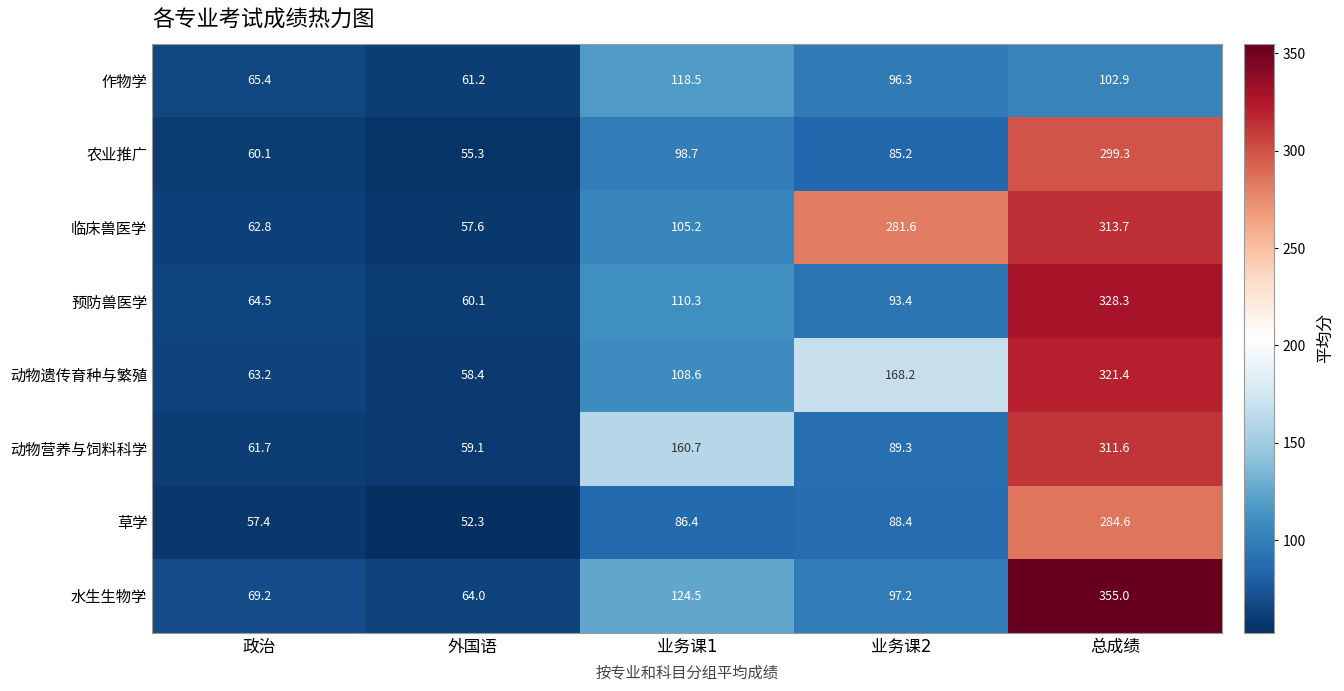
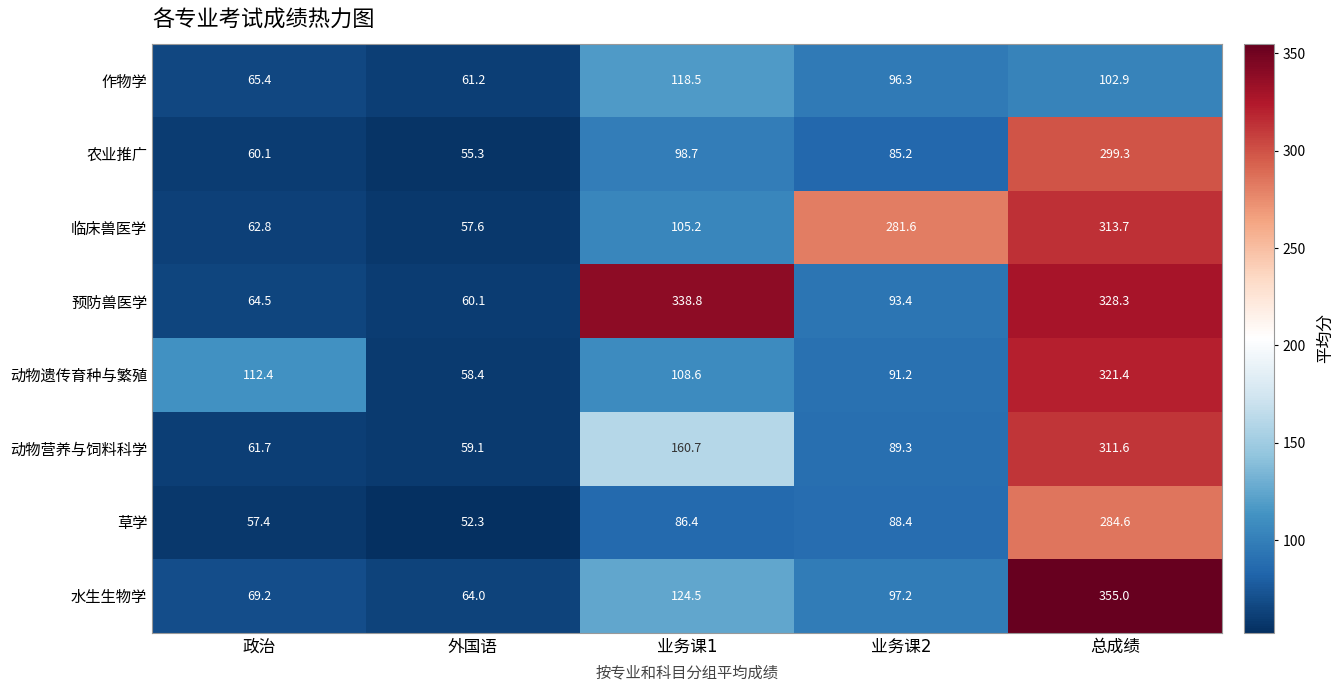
预防兽医学, 业务课1: 110.3 -> 338.8
动物遗传育种与繁殖, 政治: 63.2 -> 112.4
动物遗传育种与繁殖, 业务课2: 168.2 -> 91.2
